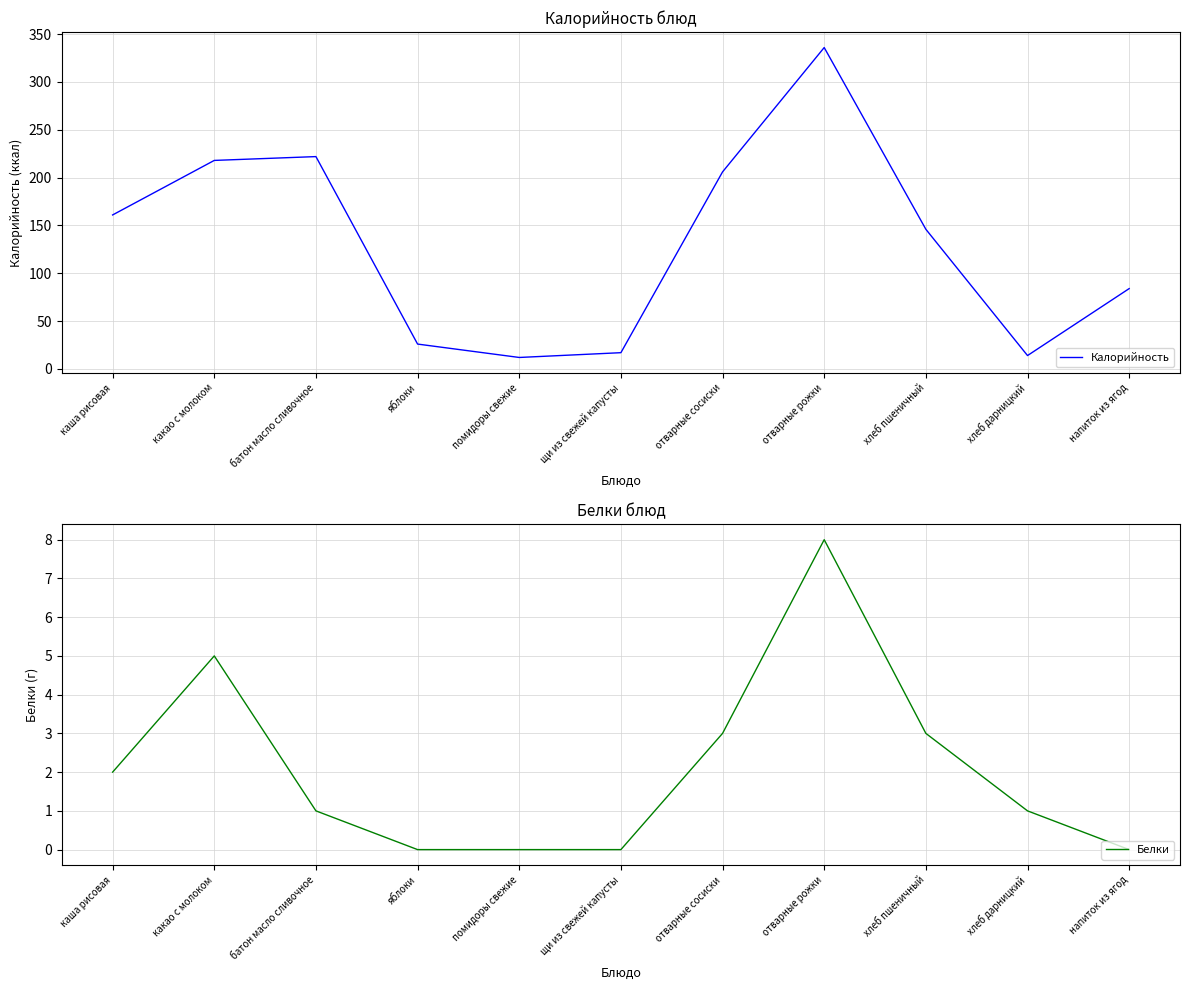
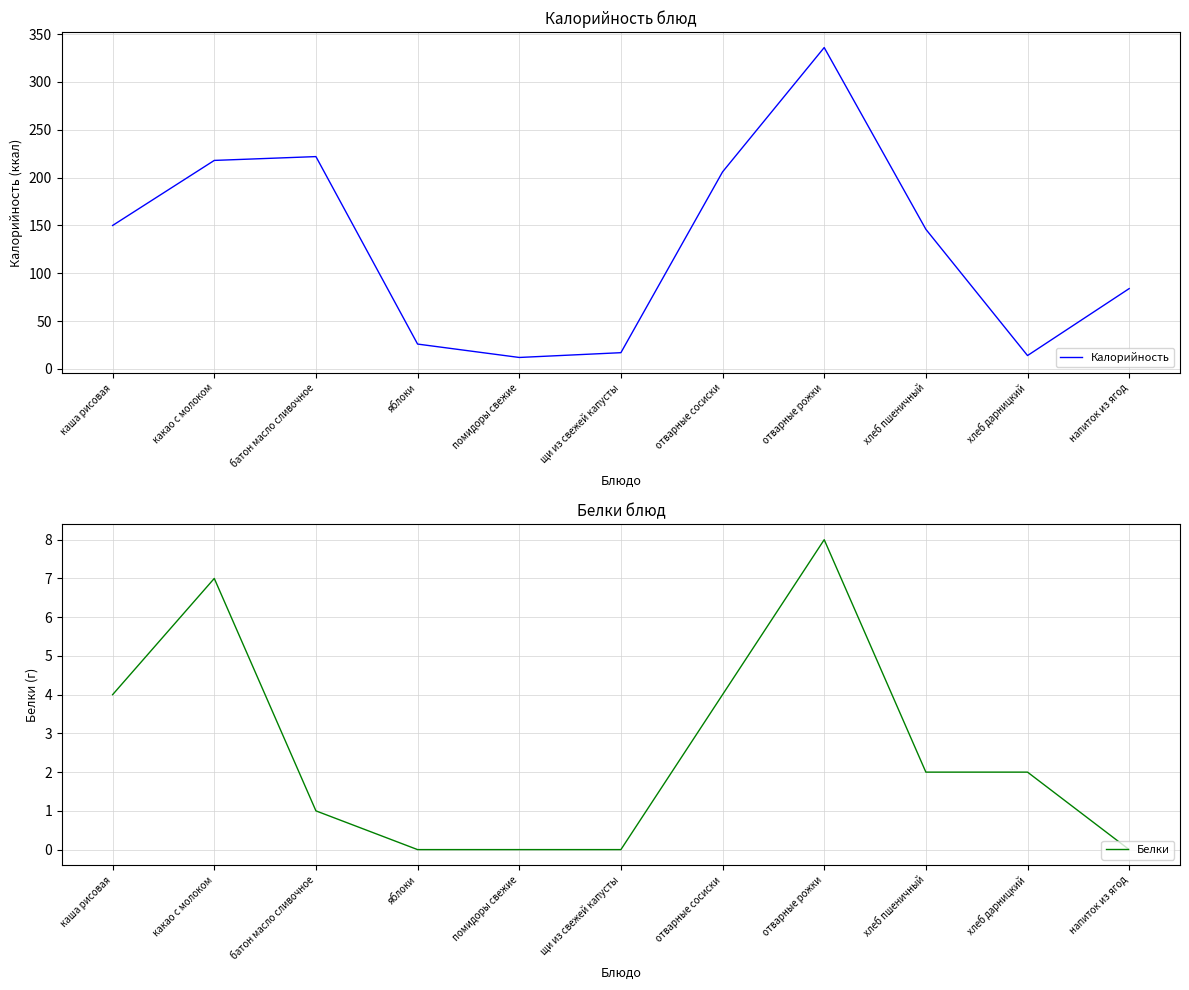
Калорийность блюд, каша рисовая: 160 -> 150
Белки блюд, каша рисовая: 2 -> 4
Белки блюд, какао с молоком: 5 -> 7
Белки блюд, отварные сосиски: 3 -> 4
Белки блюд, хлеб пшеничный: 3 -> 2
Белки блюд, хлеб дарницкий: 1 -> 2
